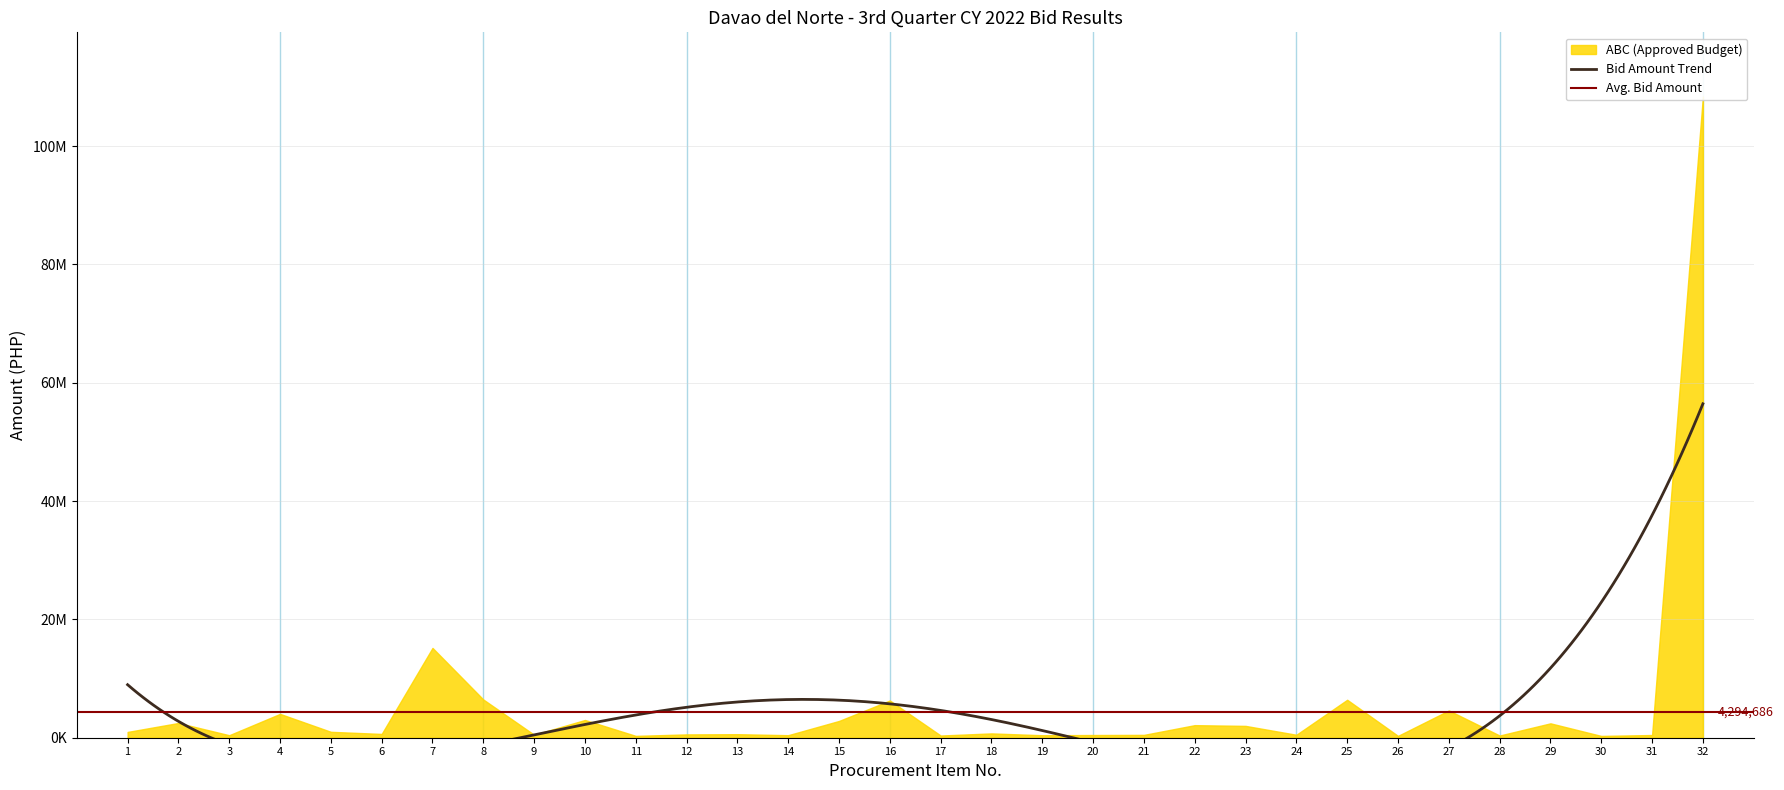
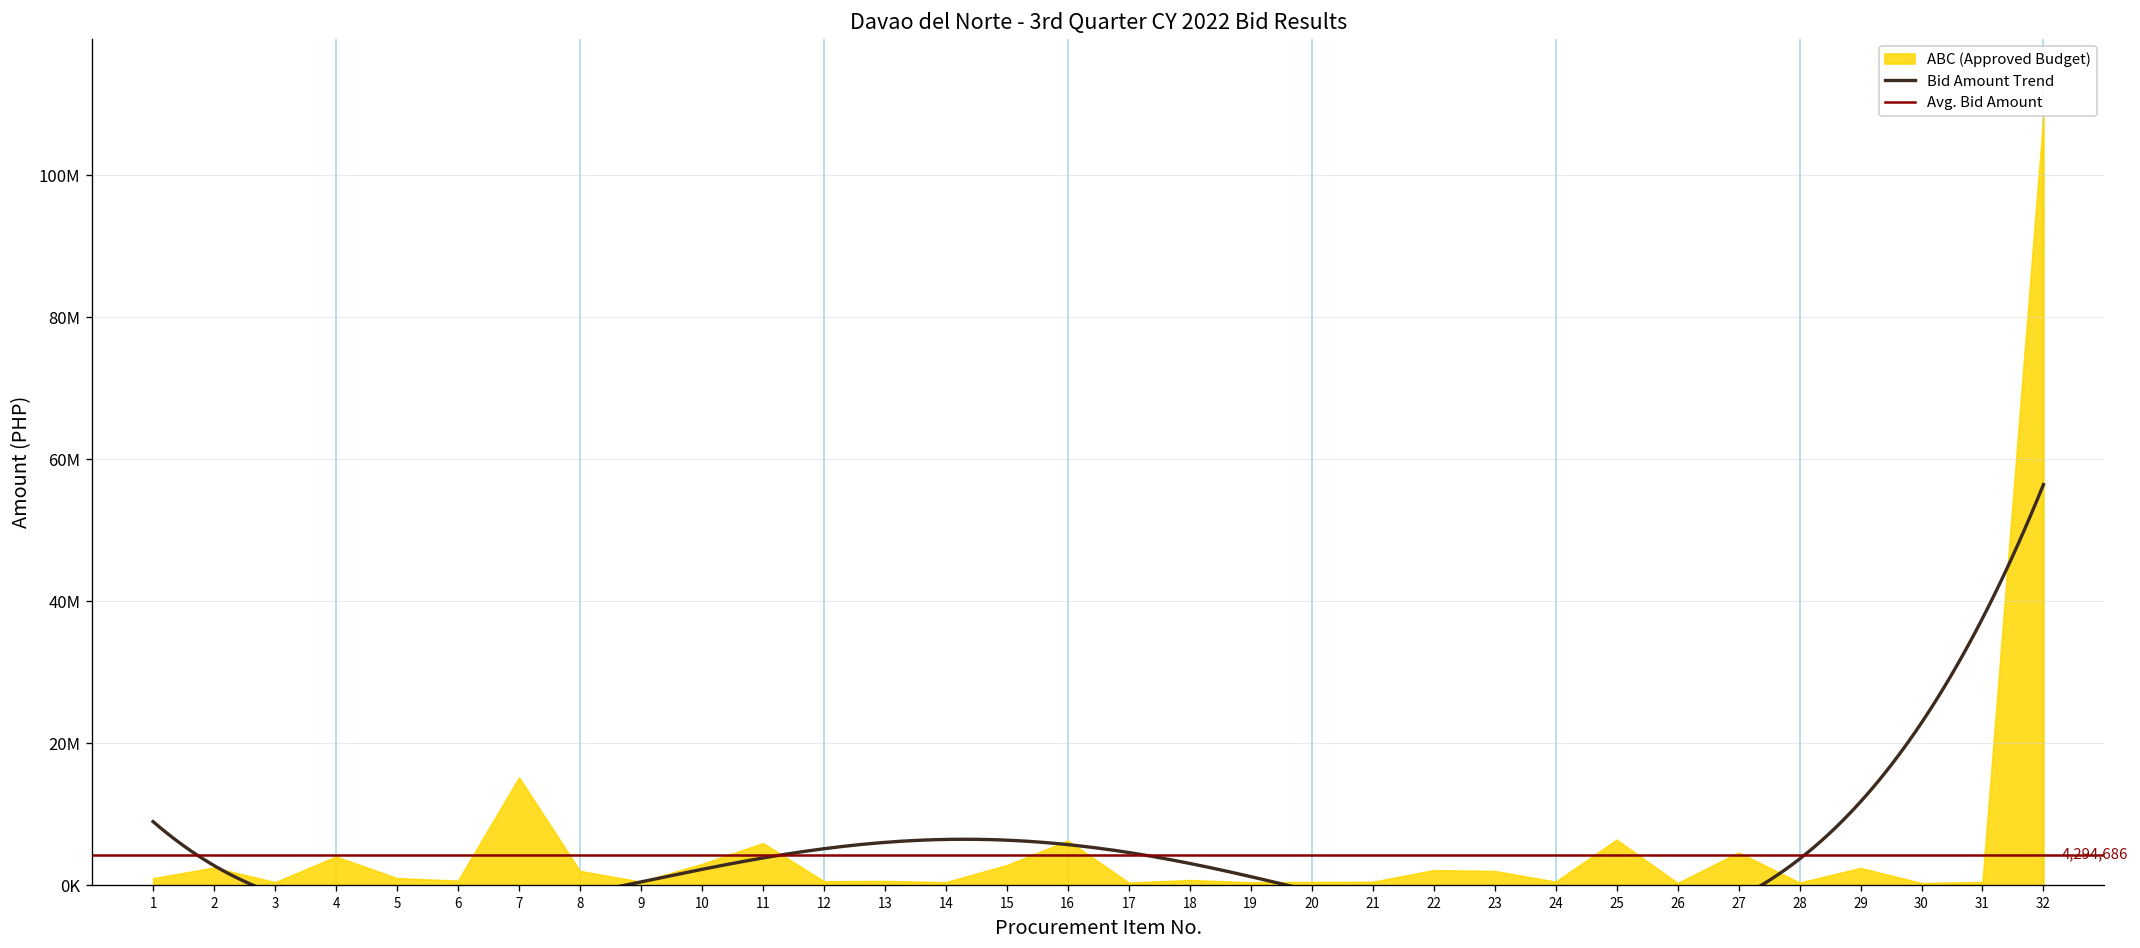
ABC (Approved Budget), 8: 6000000 -> 2000000
ABC (Approved Budget), 11: 0 -> 6000000
